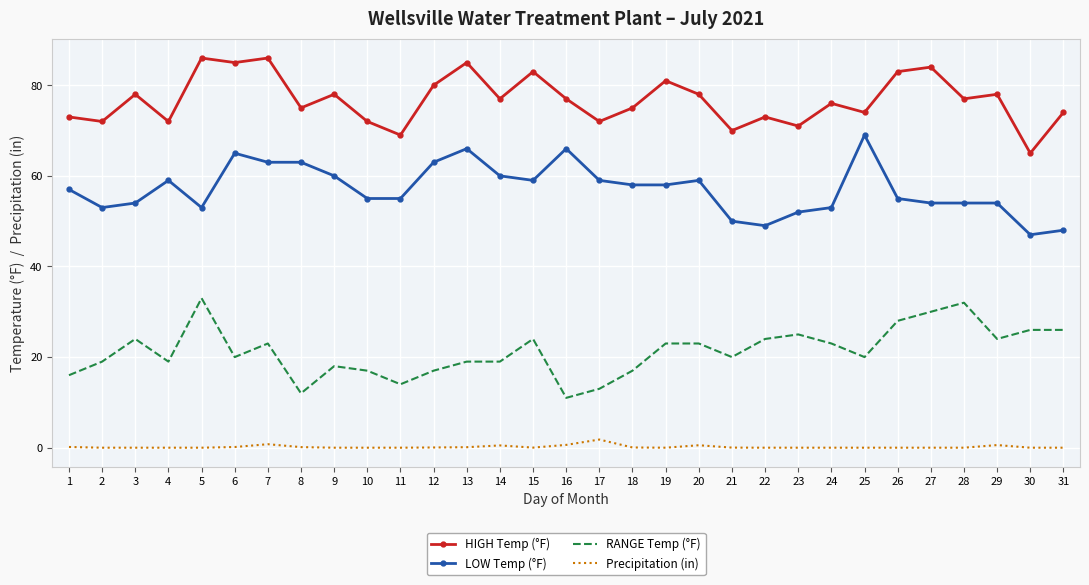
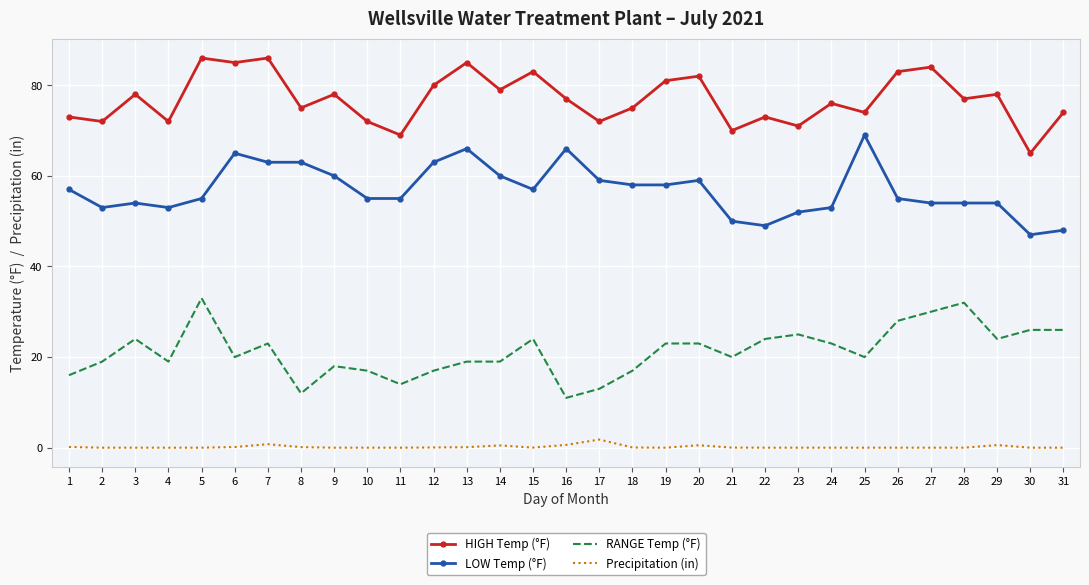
LOW Temp (°F), 4: 59 -> 53
LOW Temp (°F), 5: 53 -> 55
HIGH Temp (°F), 14: 77 -> 79
LOW Temp (°F), 15: 59 -> 57
HIGH Temp (°F), 20: 78 -> 82
